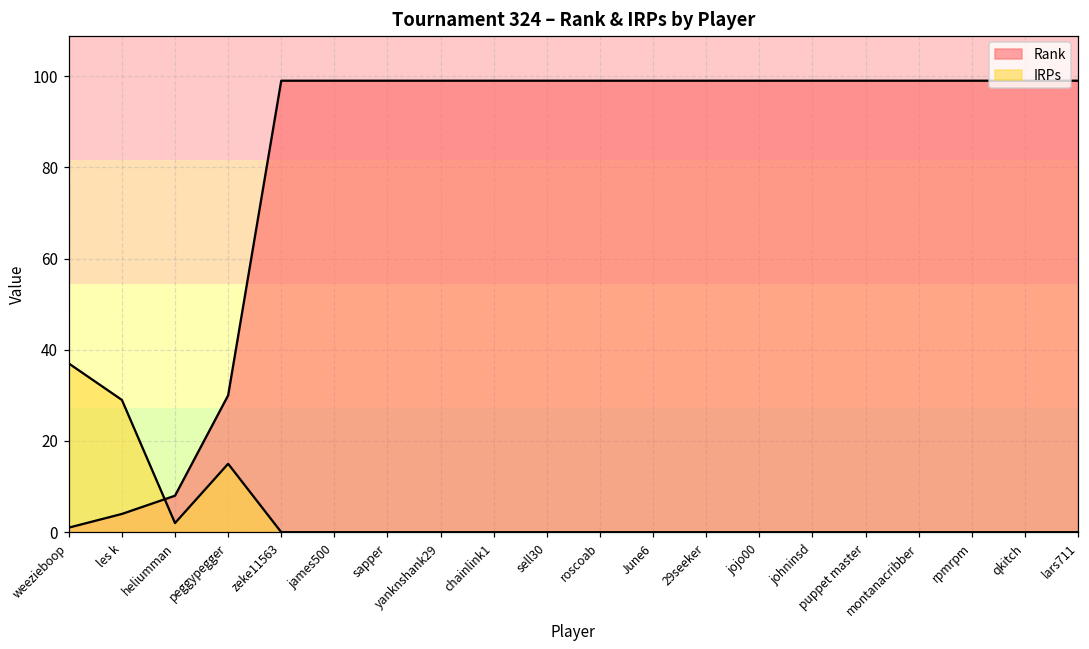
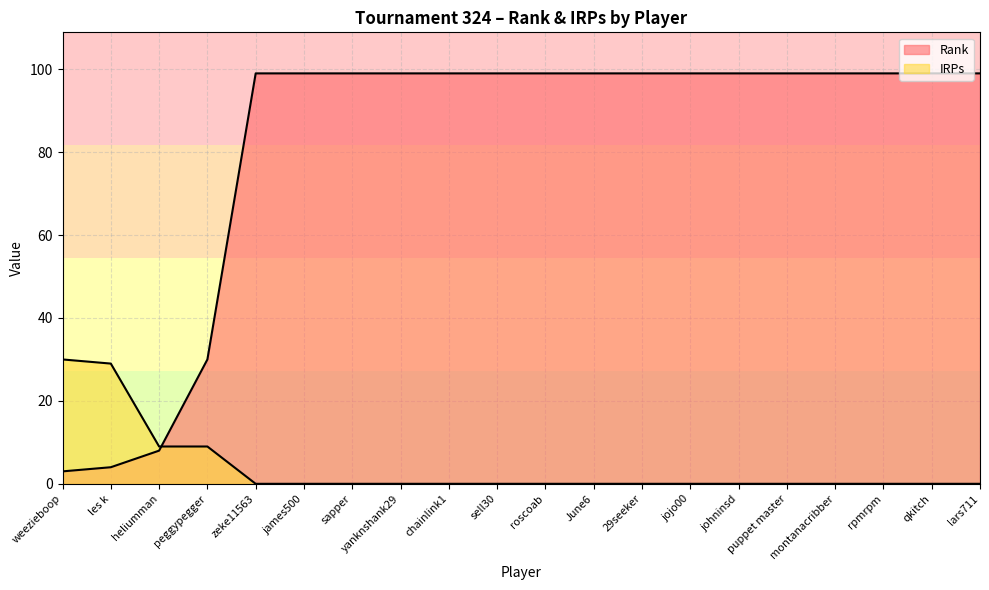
Rank, weezieboop: 1 -> 3
IRPs, weezieboop: 37 -> 30
IRPs, heliumman: 2 -> 9
IRPs, peggypegger: 15 -> 9
